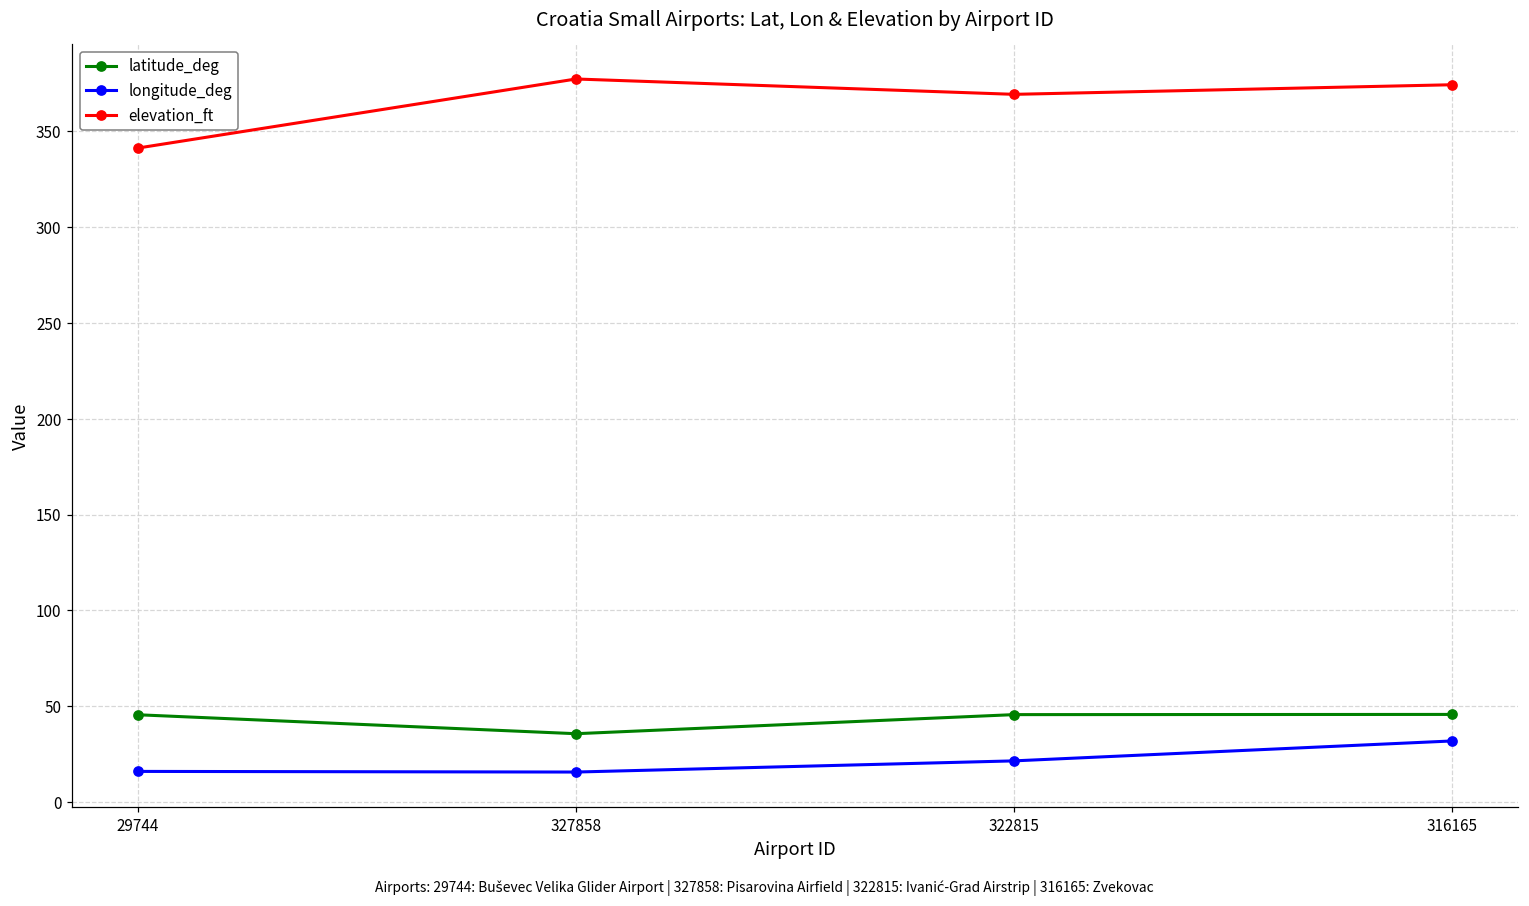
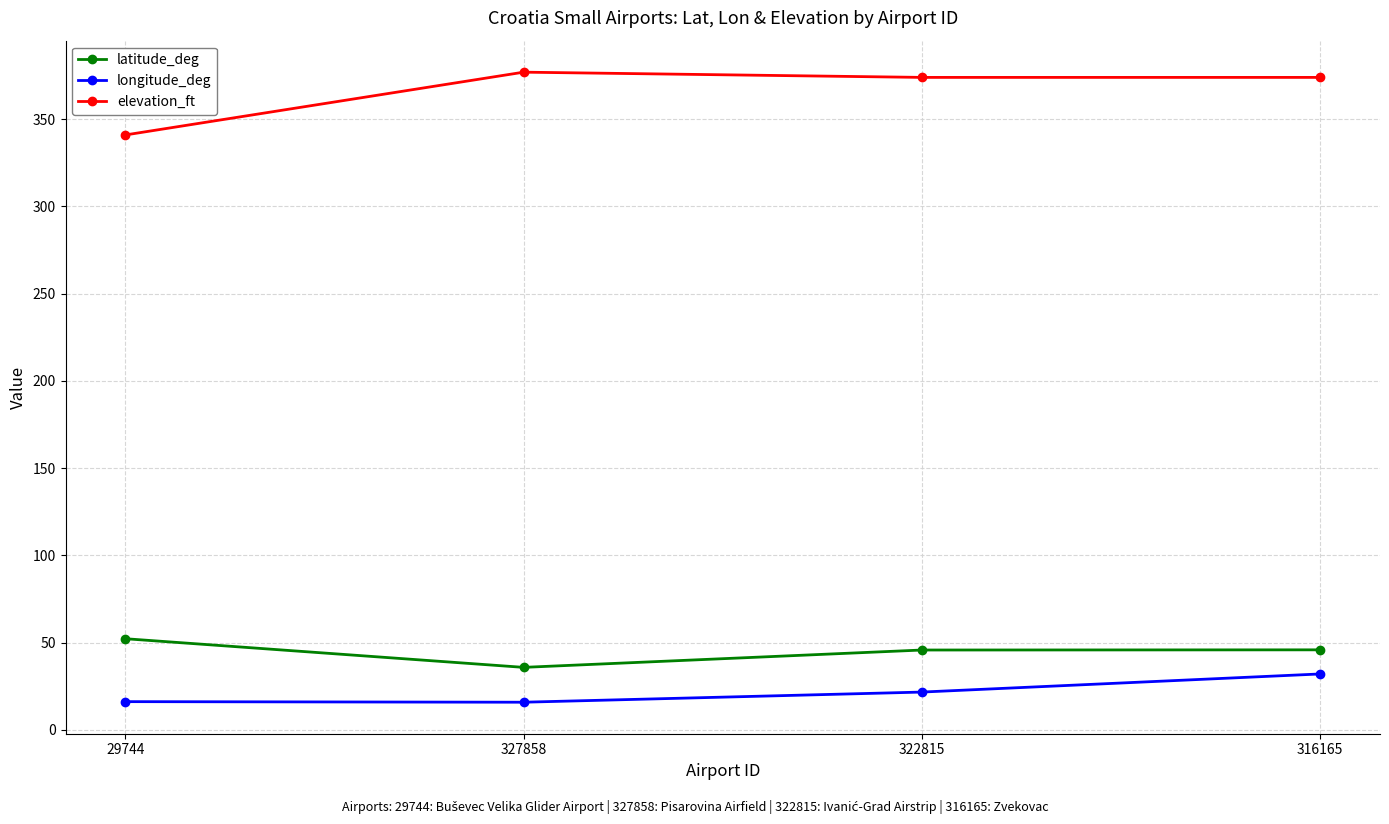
latitude_deg, 29744: 46 -> 52
elevation_ft, 322815: 369 -> 374
